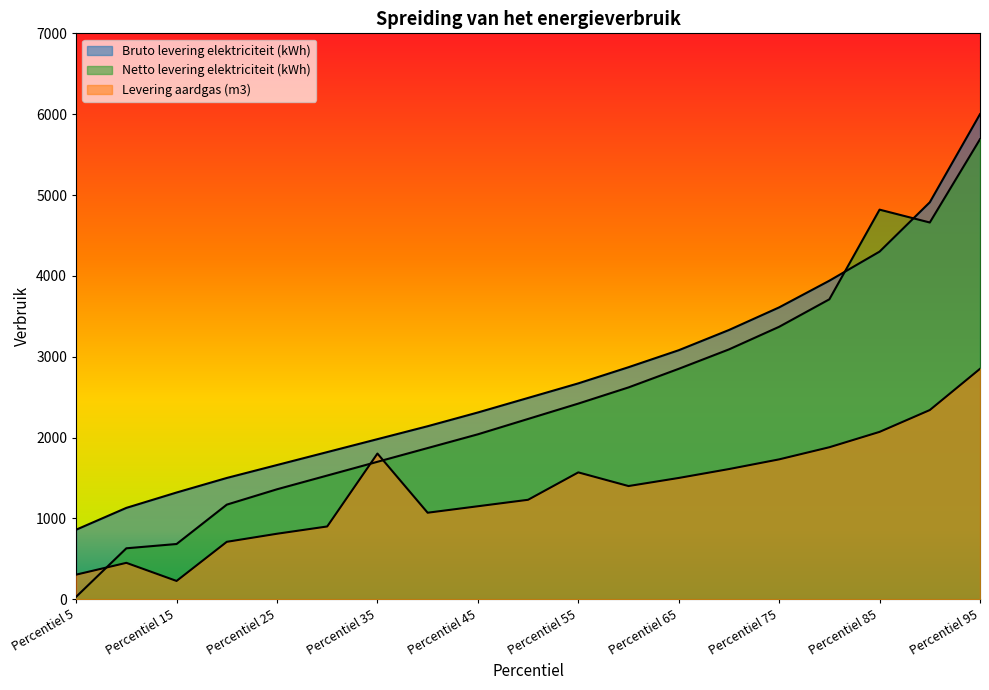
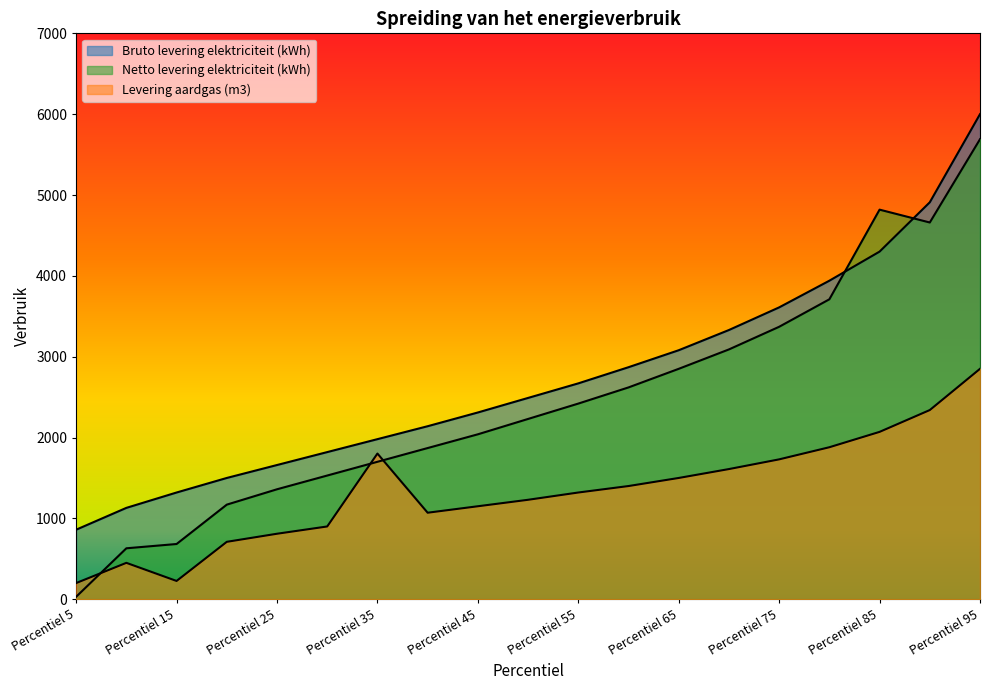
Levering aardgas (m3), Percentiel 5: 300 -> 200
Levering aardgas (m3), Percentiel 55: 1600 -> 1300
